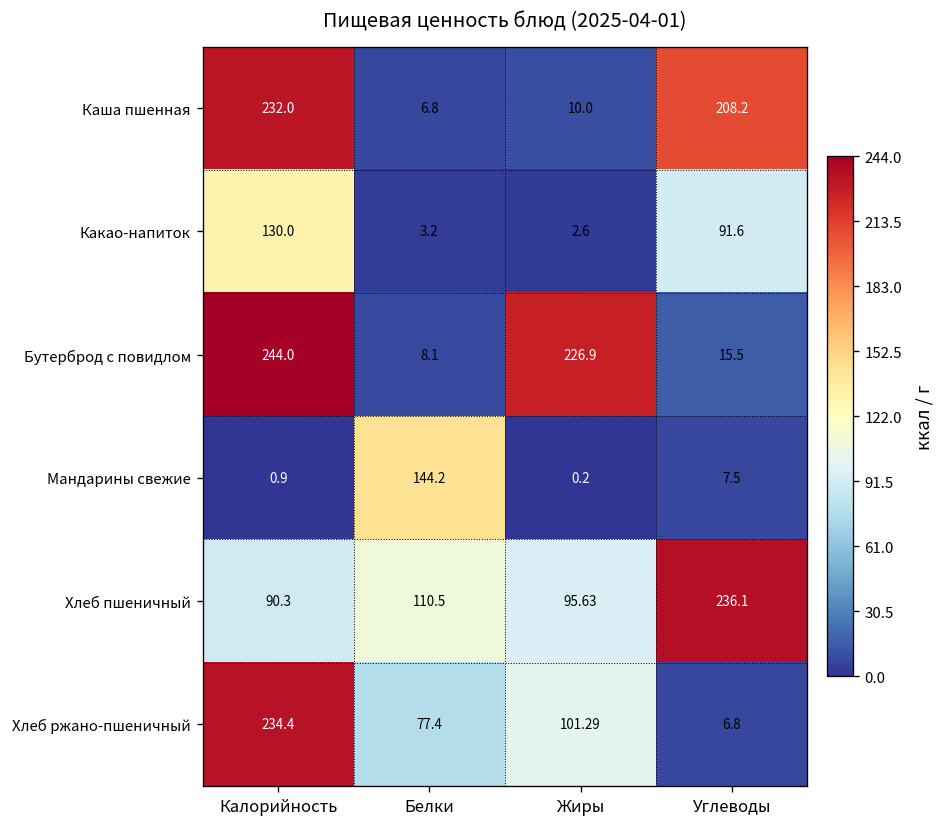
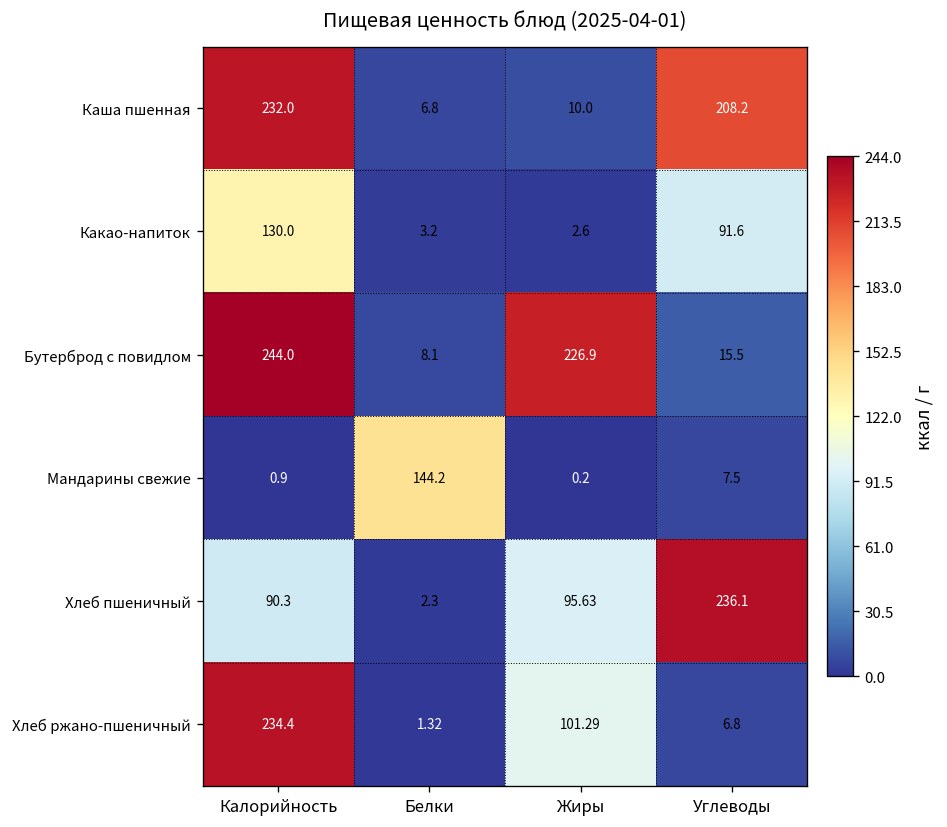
Хлеб пшеничный, Белки: 110.5 -> 2.3
Хлеб ржано-пшеничный, Белки: 77.4 -> 1.32
